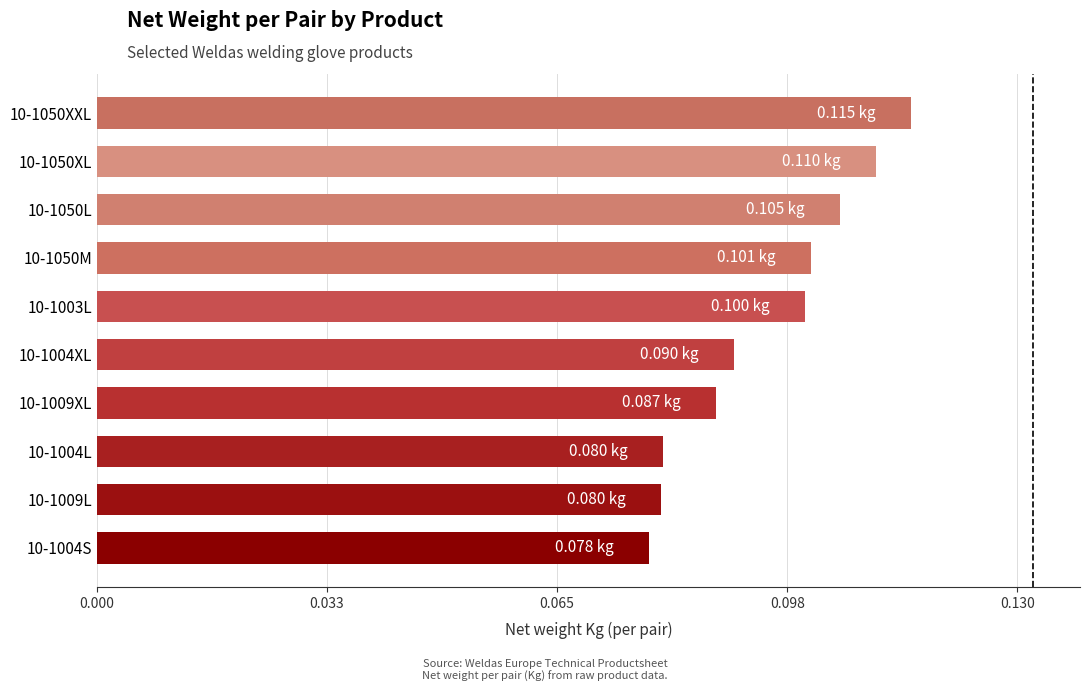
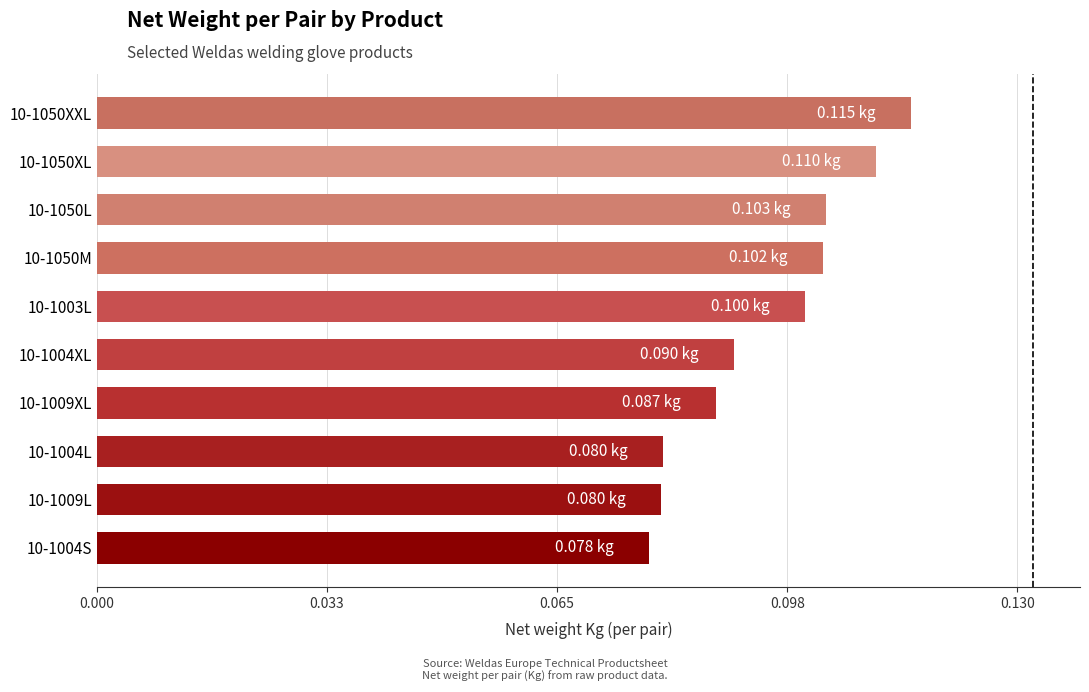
10-1050L: 0.105 -> 0.103
10-1050M: 0.101 -> 0.102
